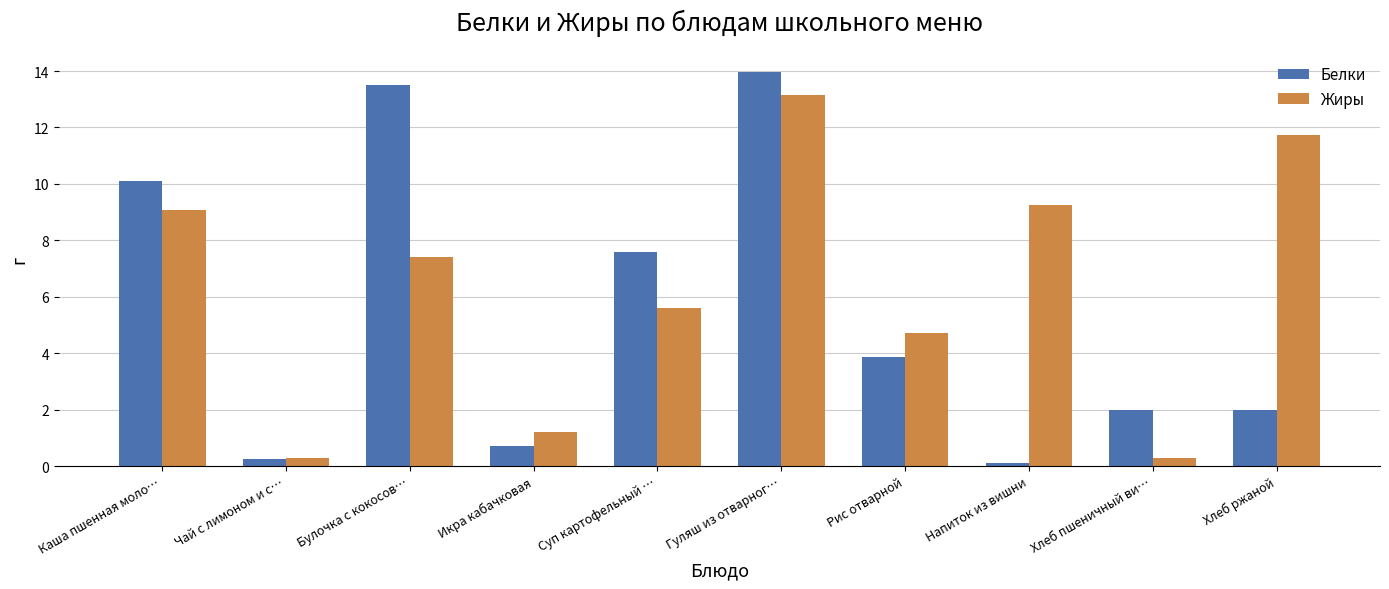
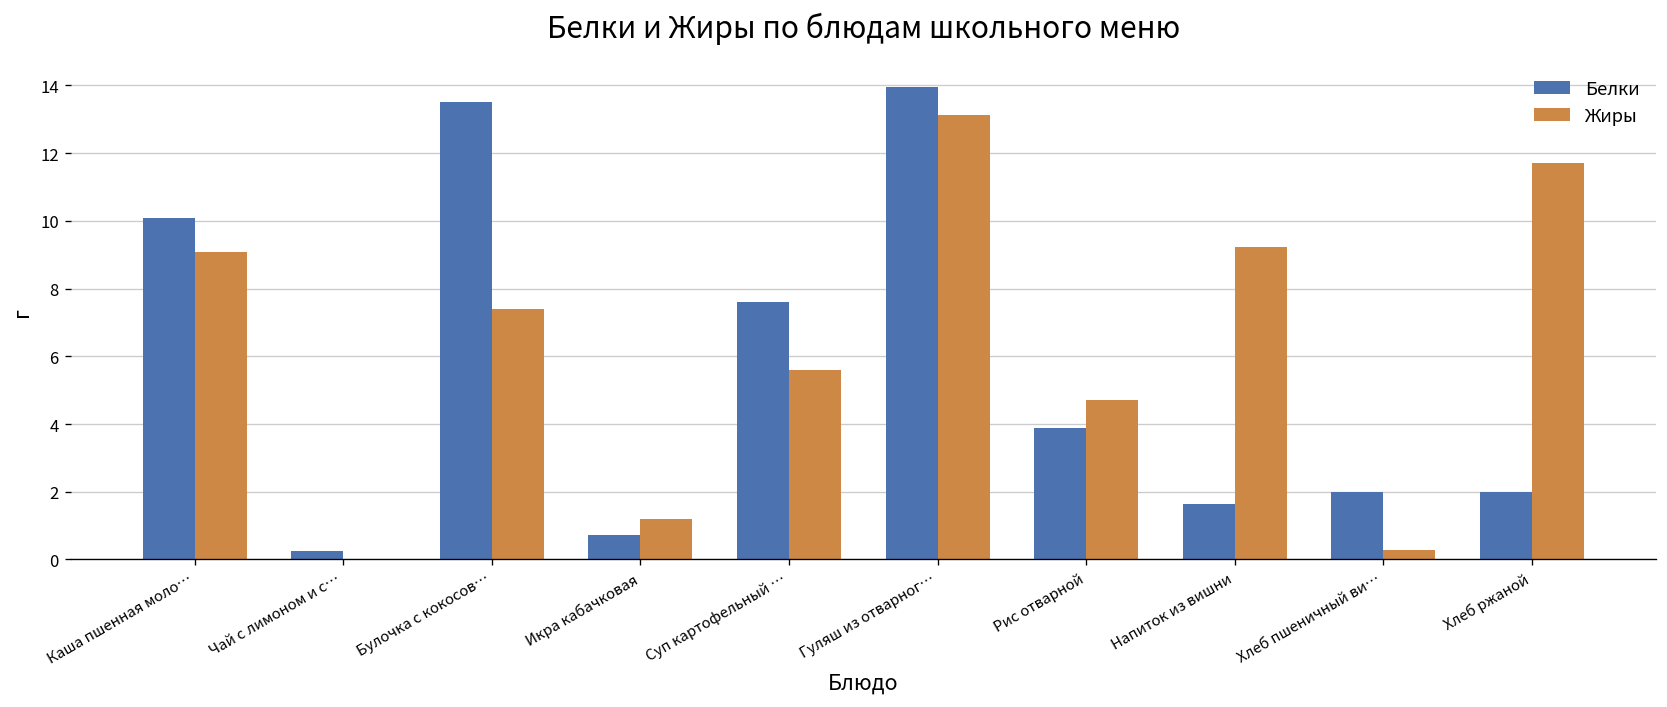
Жиры, Чай с лимоном и с…: 0.3 -> 0.0
Белки, Напиток из вишни: 0.1 -> 1.6
